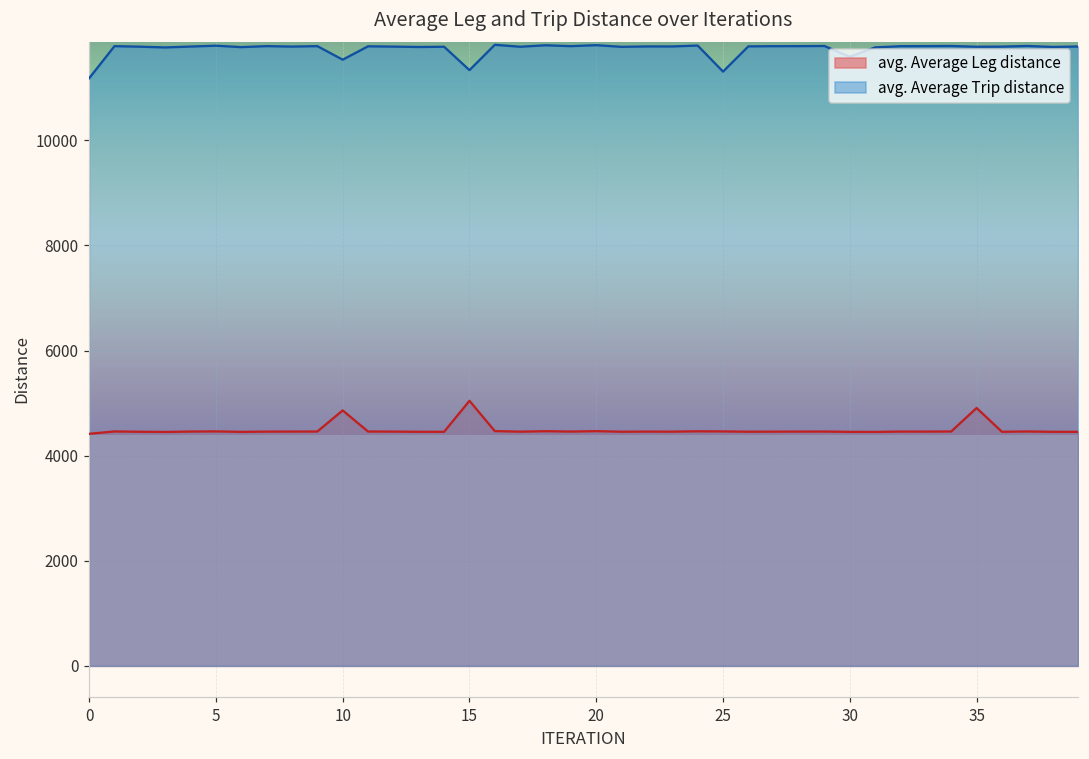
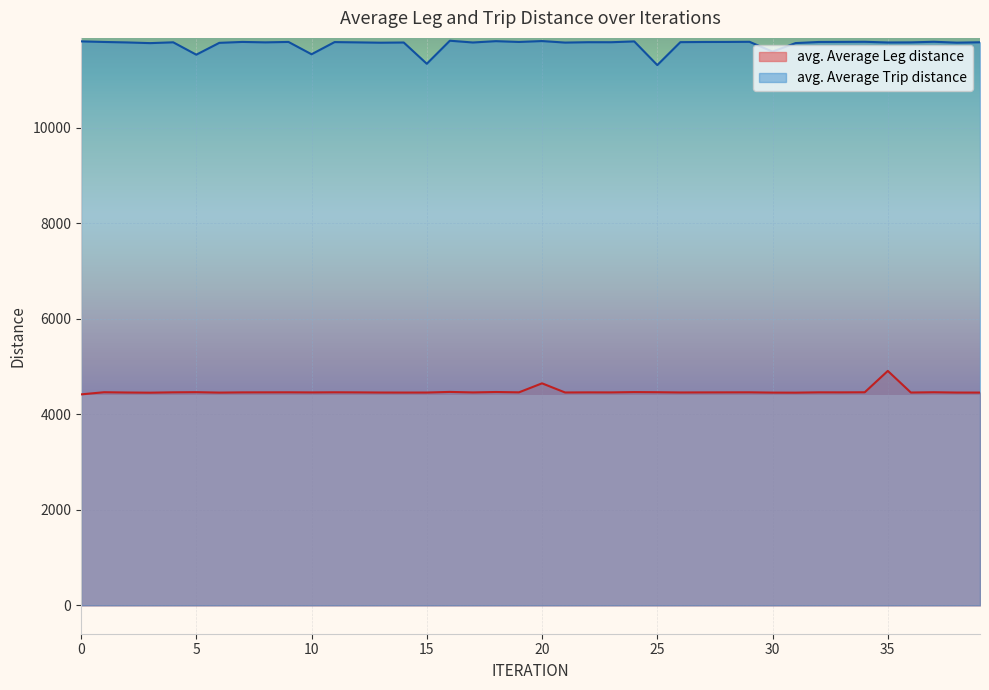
avg. Average Trip distance, 0: 11200 -> 11800
avg. Average Trip distance, 5: 11800 -> 11500
avg. Average Leg distance, 10: 4900 -> 4500
avg. Average Leg distance, 15: 5000 -> 4500
avg. Average Leg distance, 20: 4500 -> 4600
